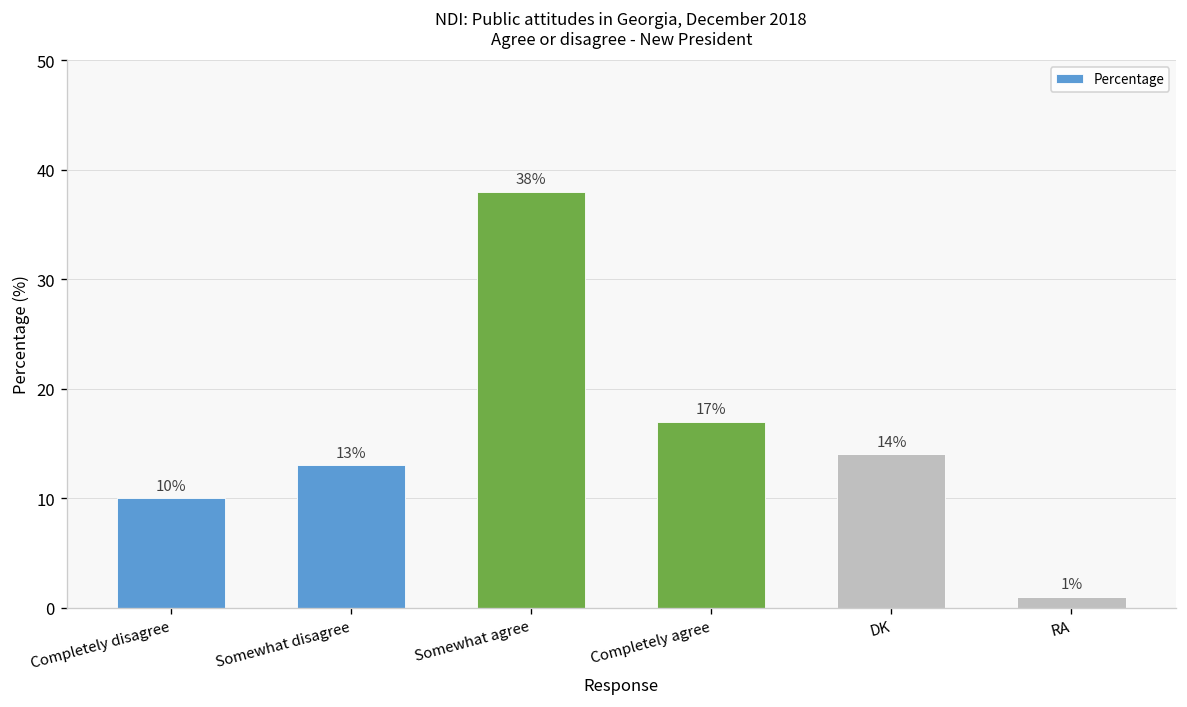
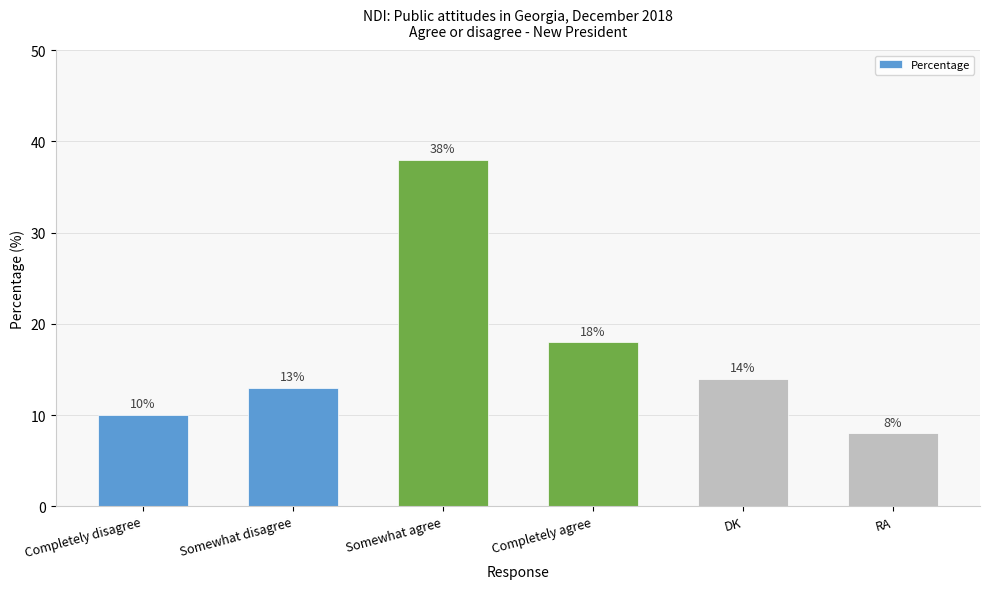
Completely agree: 17% -> 18%
RA: 1% -> 8%
